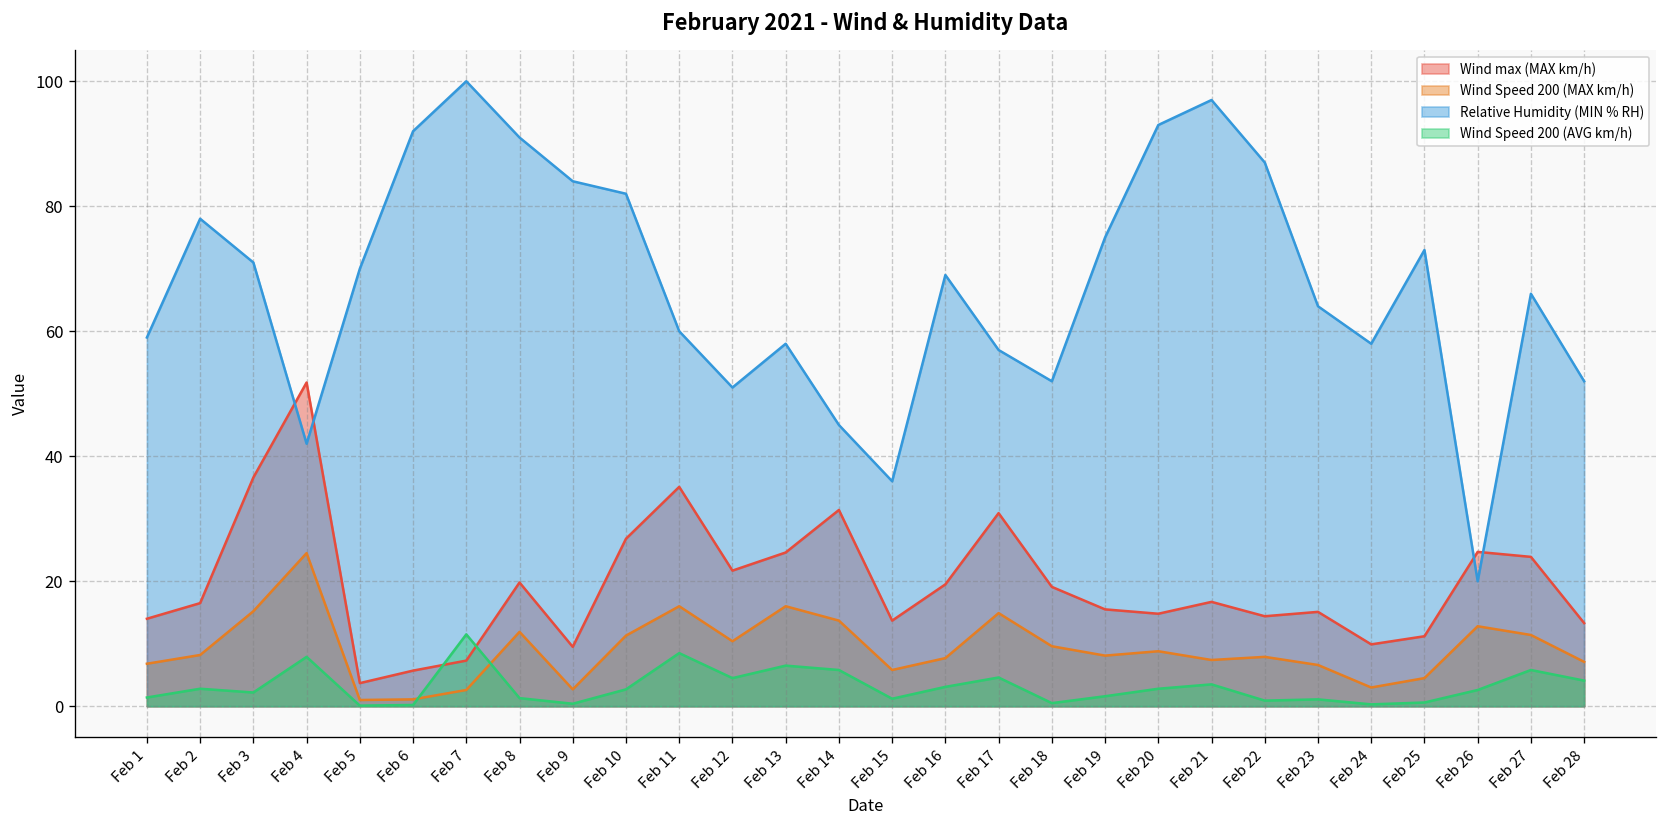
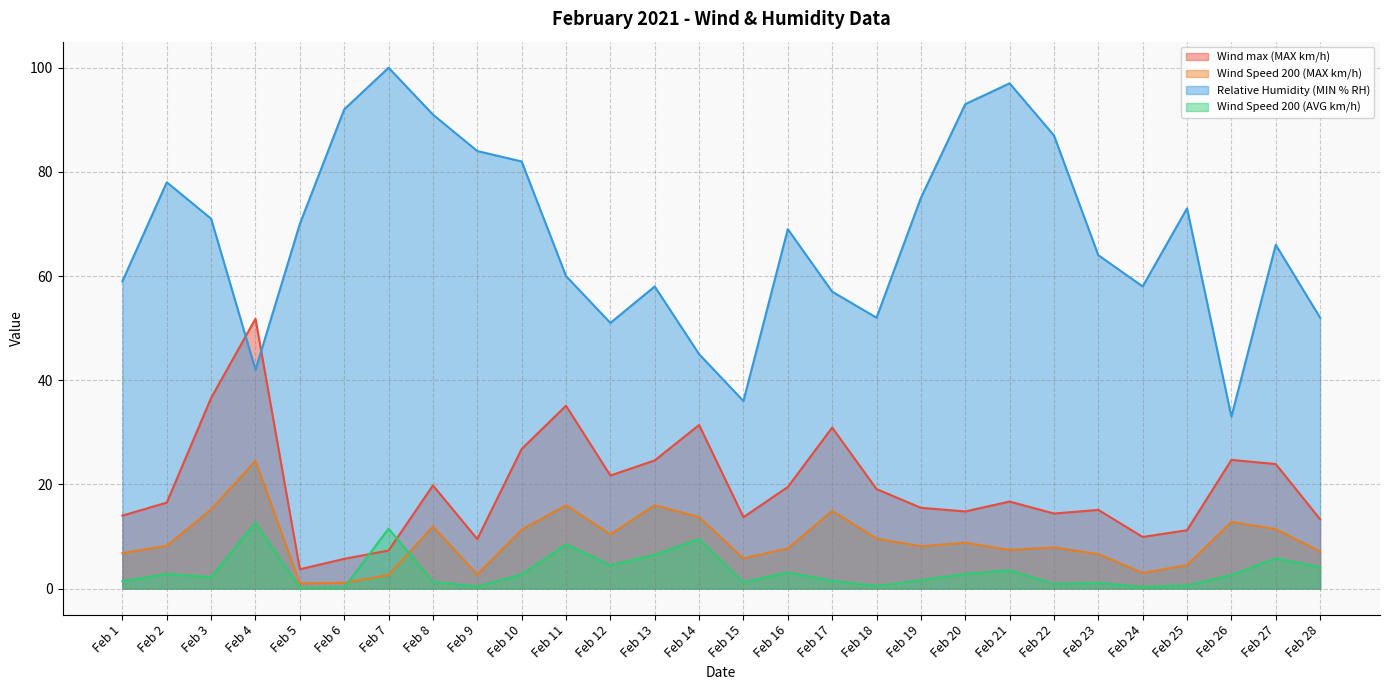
Wind Speed 200 (AVG km/h), Feb 4: 8 -> 13
Wind Speed 200 (AVG km/h), Feb 14: 6 -> 10
Wind Speed 200 (AVG km/h), Feb 17: 5 -> 2
Relative Humidity (MIN % RH), Feb 26: 20 -> 33
